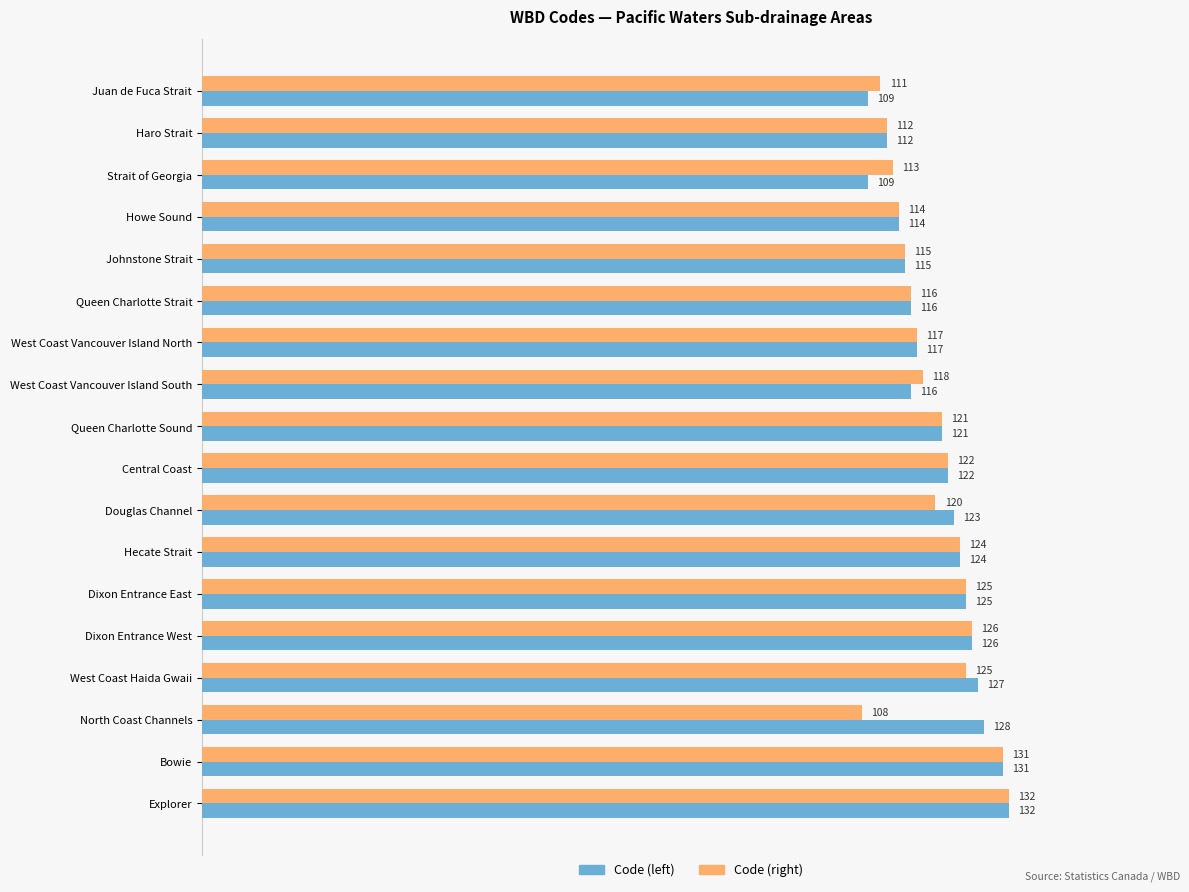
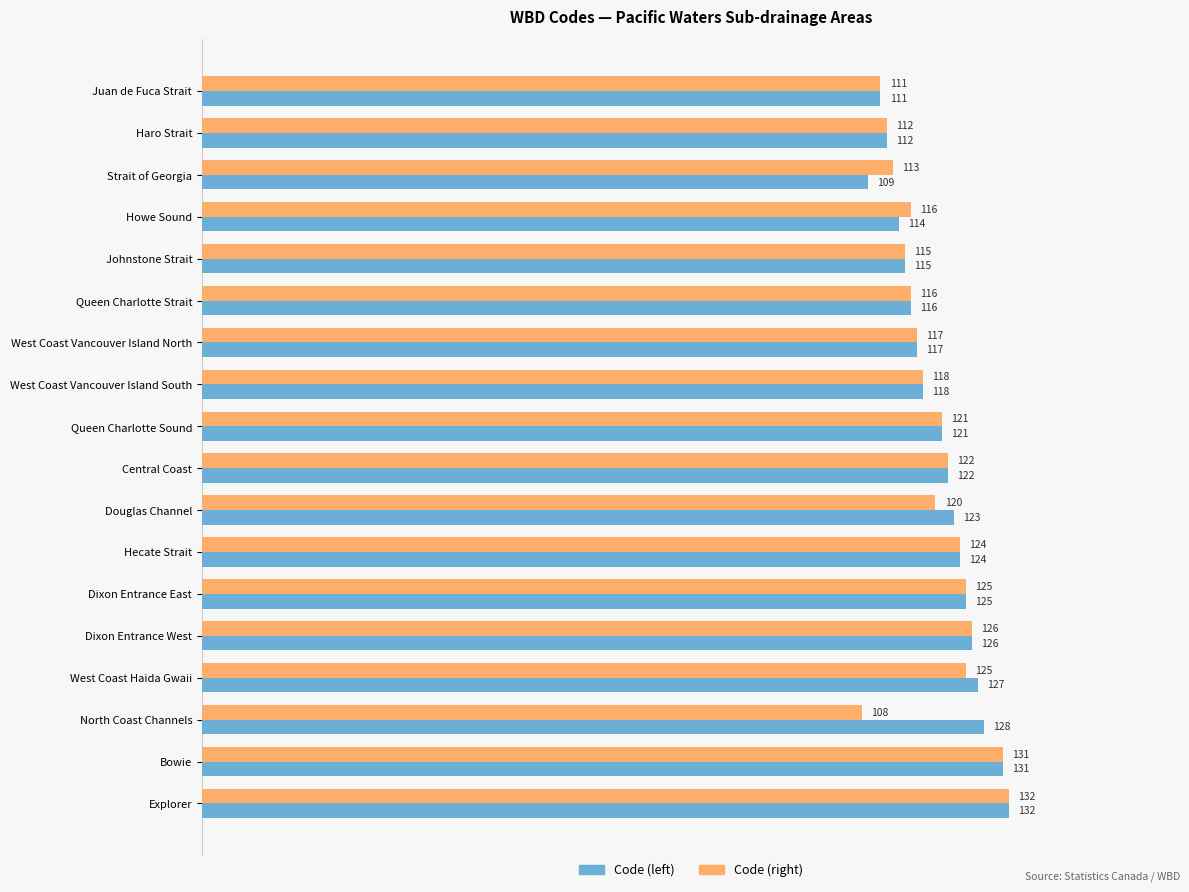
Code (left), Juan de Fuca Strait: 109 -> 111
Code (right), Howe Sound: 114 -> 116
Code (left), West Coast Vancouver Island South: 116 -> 118
